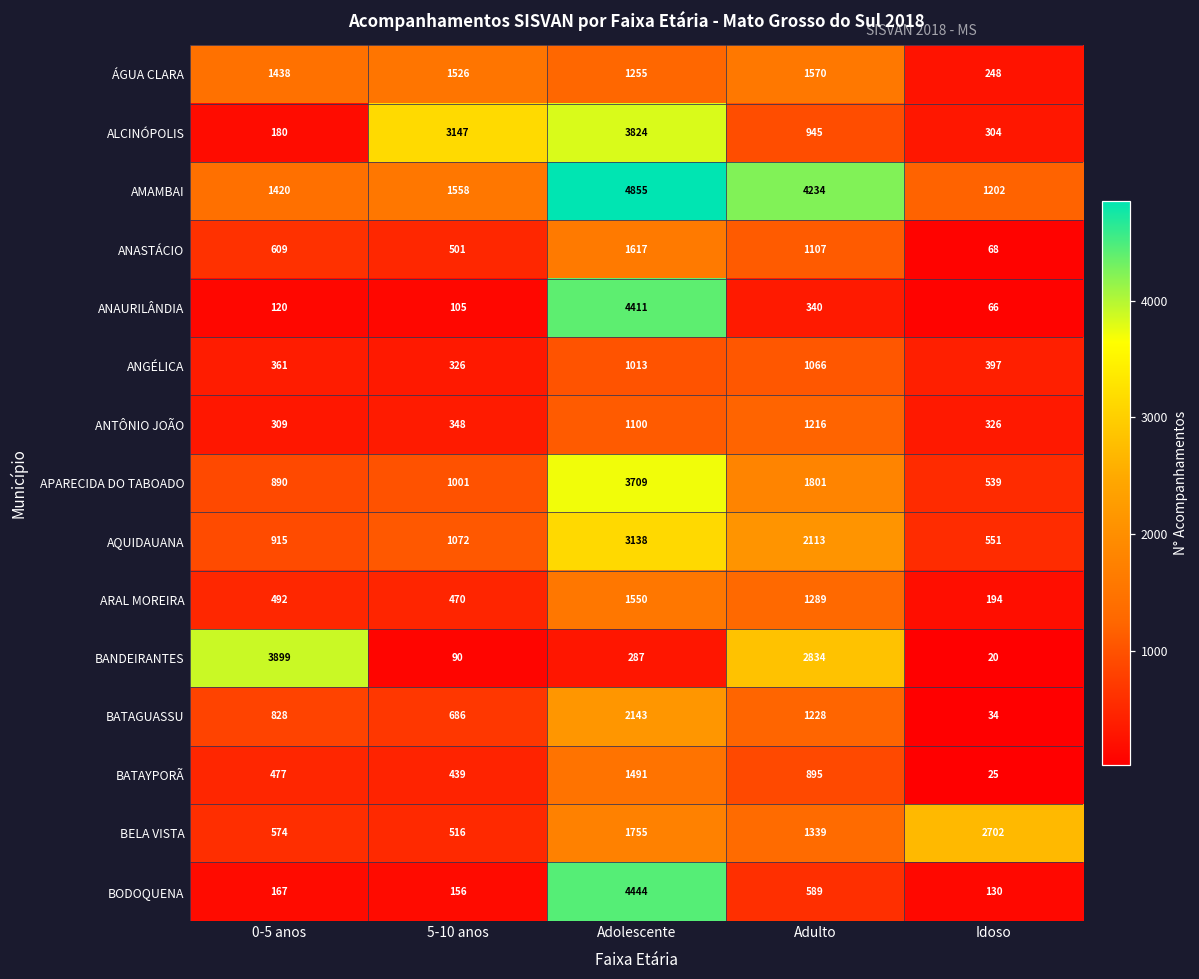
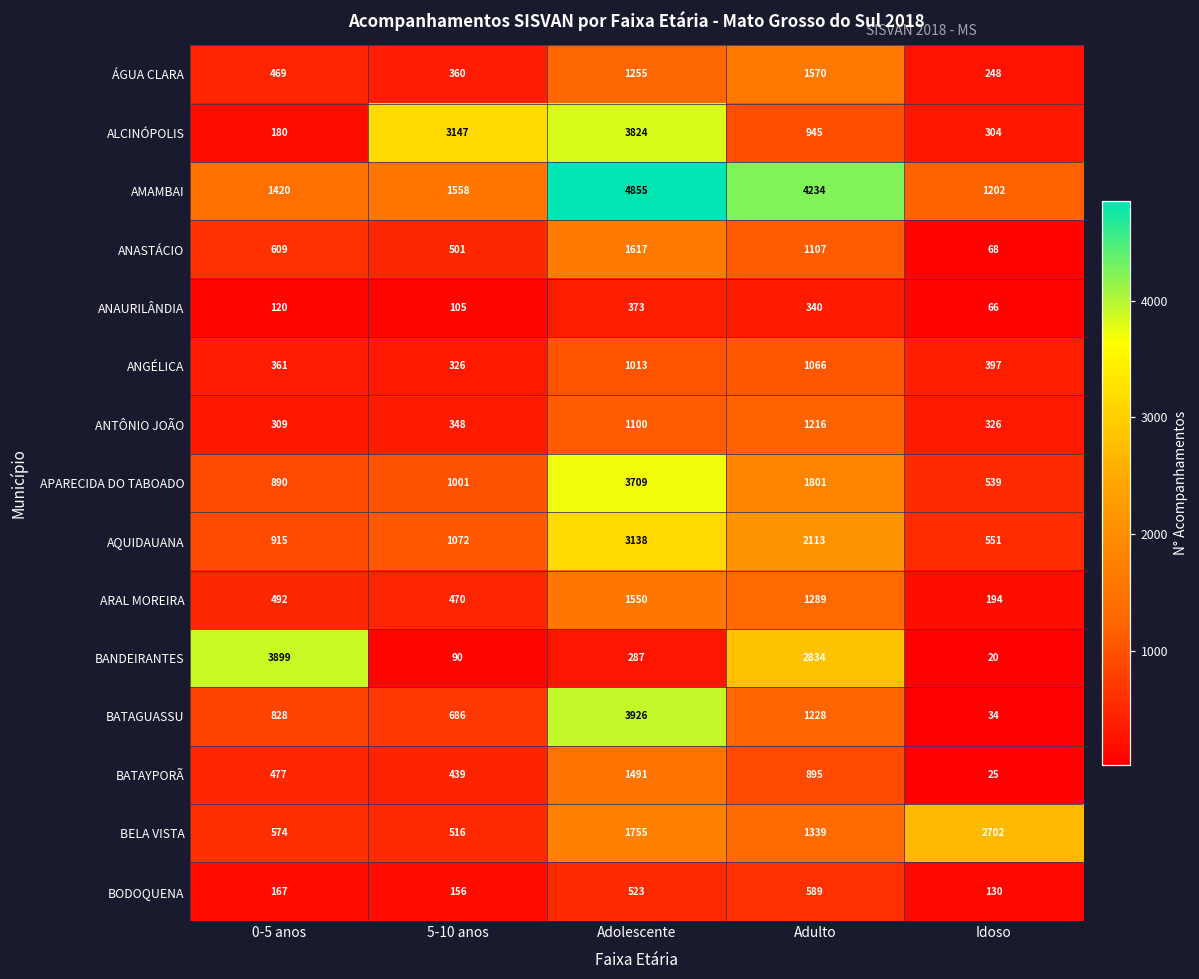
ÁGUA CLARA, 0-5 anos: 1438 -> 469
ÁGUA CLARA, 5-10 anos: 1526 -> 360
ANAURILÂNDIA, Adolescente: 4411 -> 373
BATAGUASSU, Adolescente: 2143 -> 3926
BODOQUENA, Adolescente: 4444 -> 523
